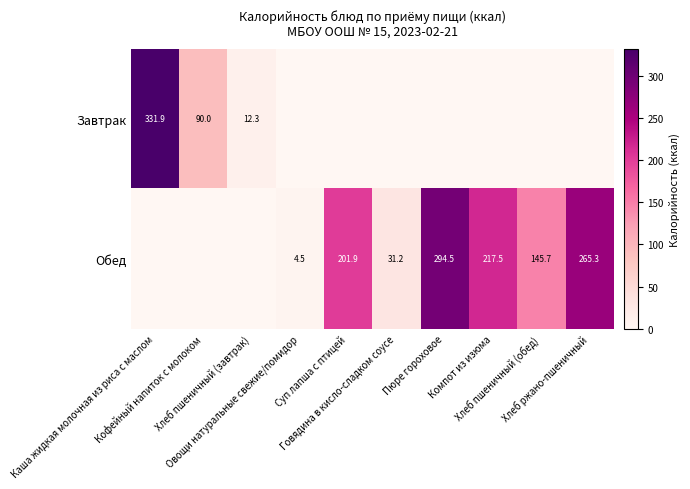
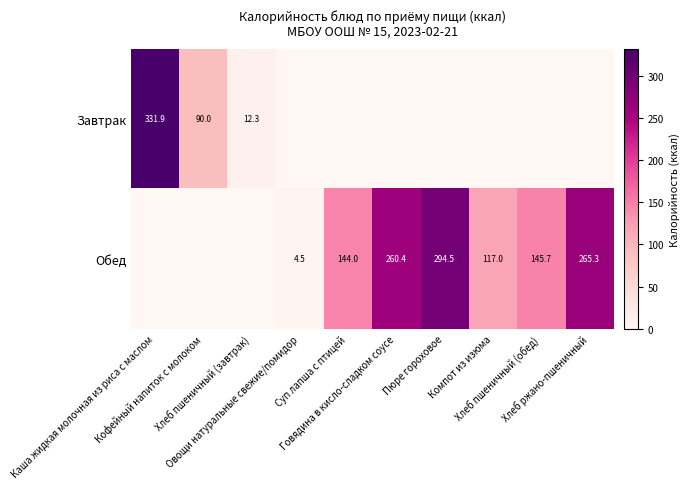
Обед, Суп лапша с птицей: 201.9 -> 144.0
Обед, Говядина в кисло-сладком соусе: 31.2 -> 260.4
Обед, Компот из изюма: 217.5 -> 117.0
